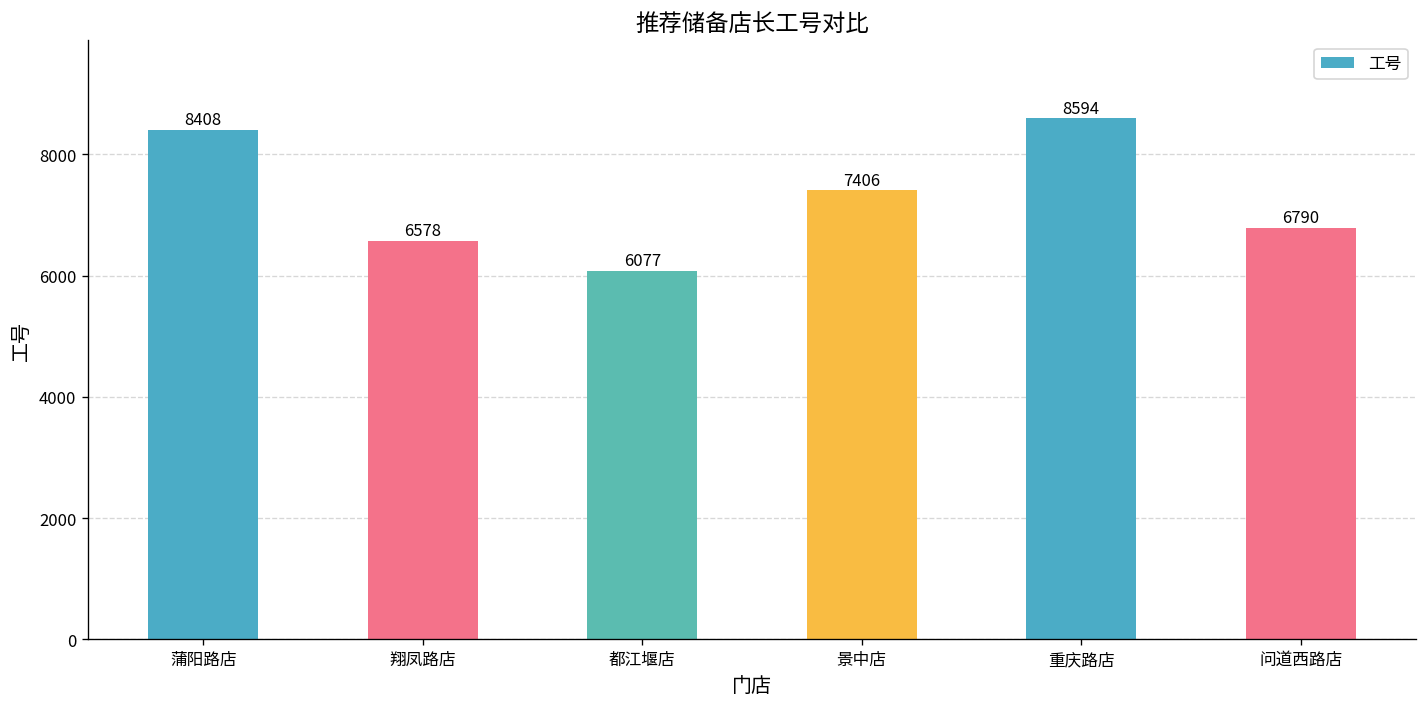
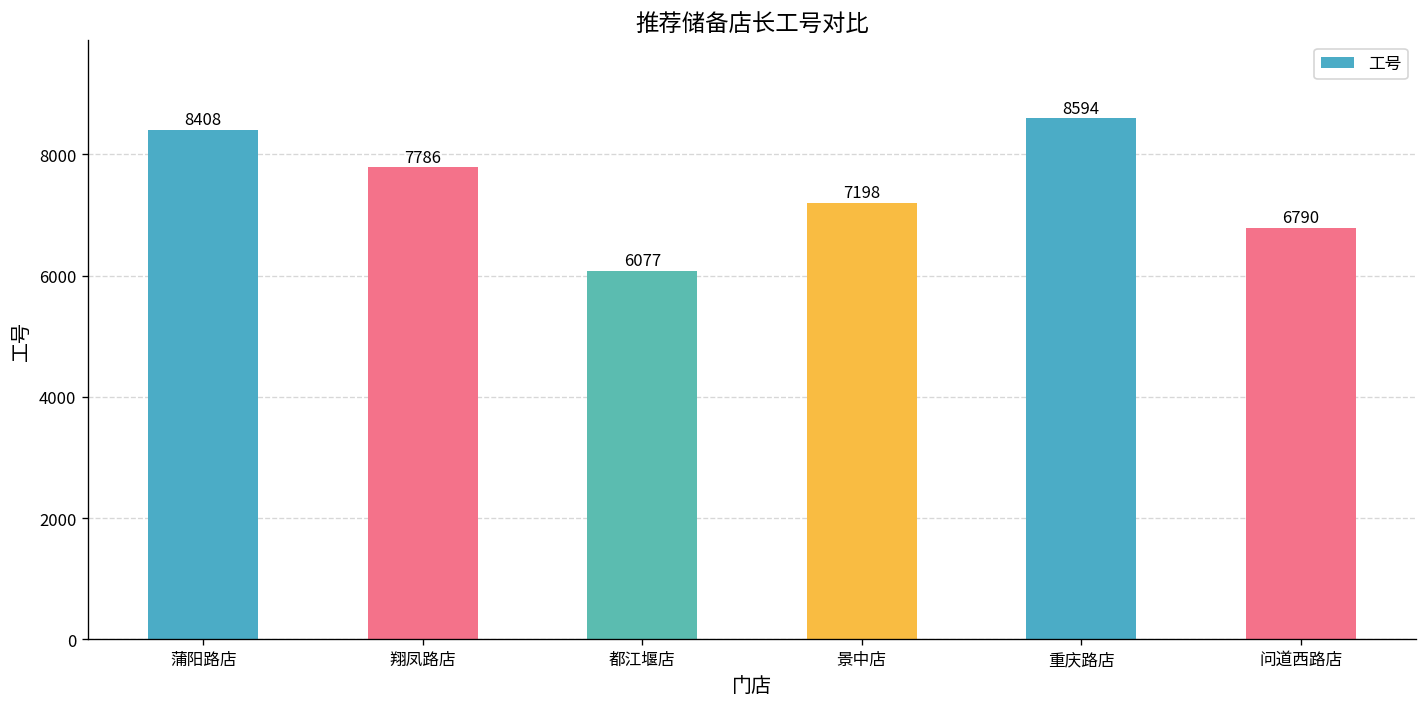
翔凤路店: 6578 -> 7786
景中店: 7406 -> 7198
